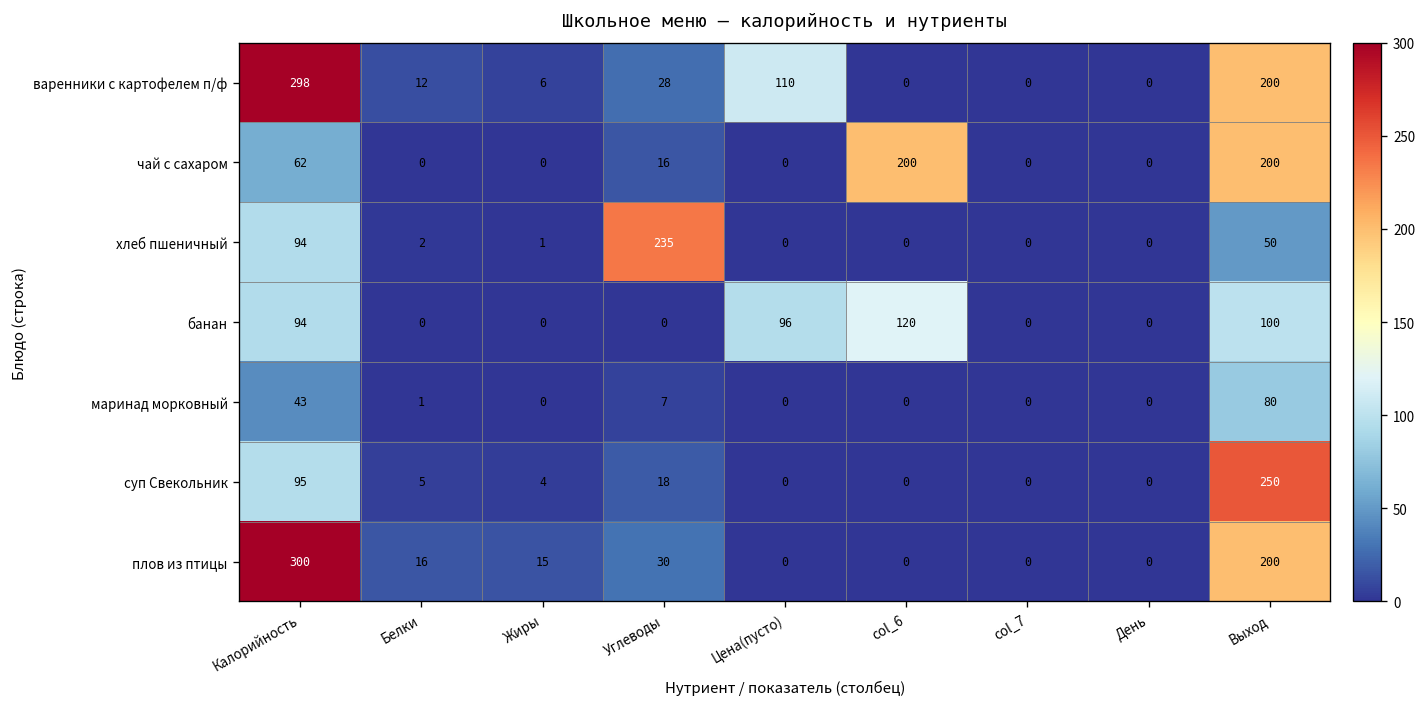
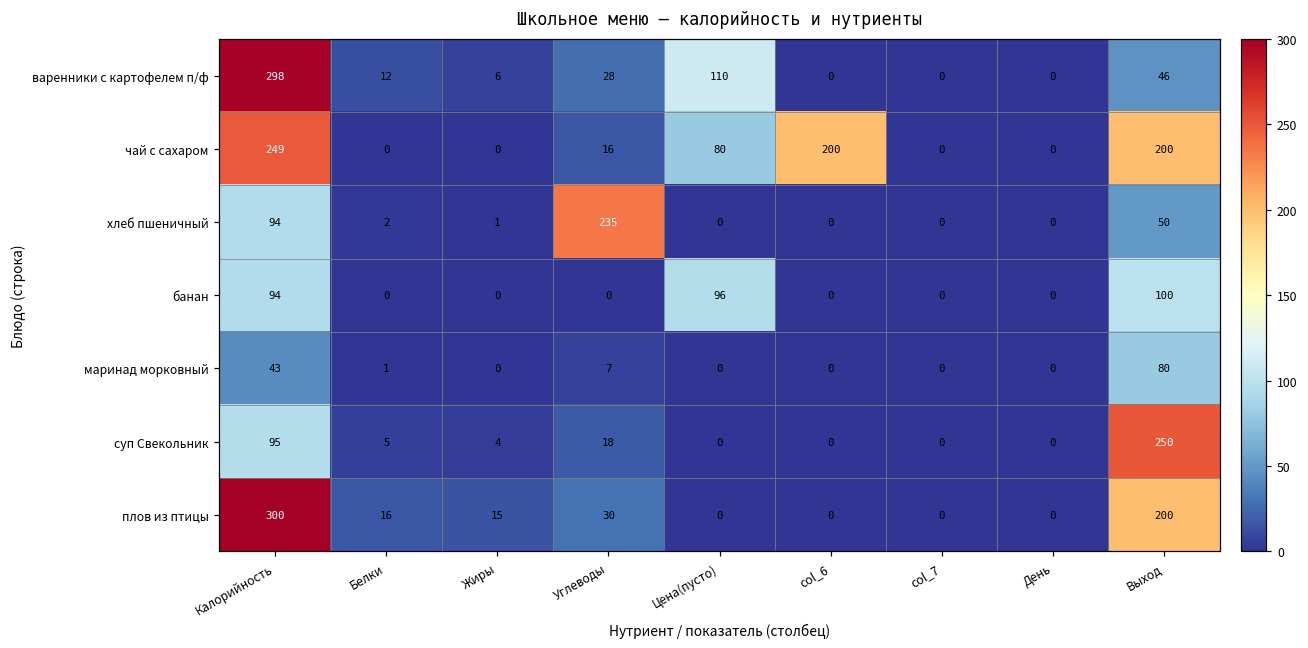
варенники с картофелем п/ф, Выход: 200 -> 46
чай с сахаром, Калорийность: 62 -> 249
чай с сахаром, Цена(пусто): 0 -> 80
банан, col_6: 120 -> 0
